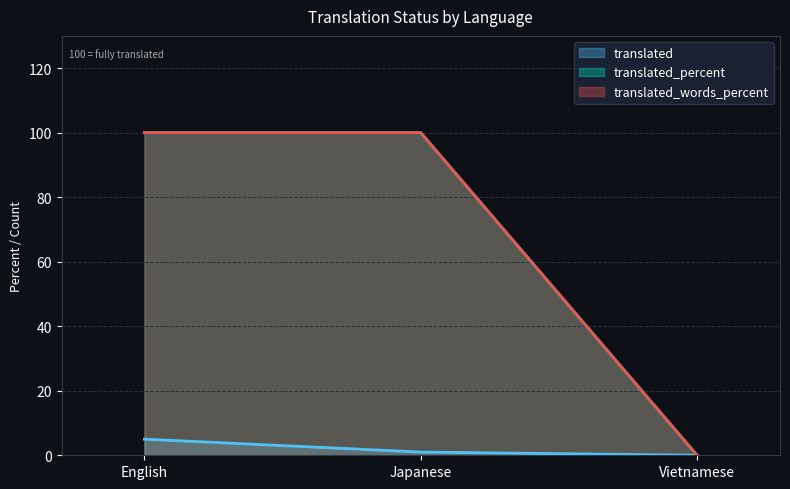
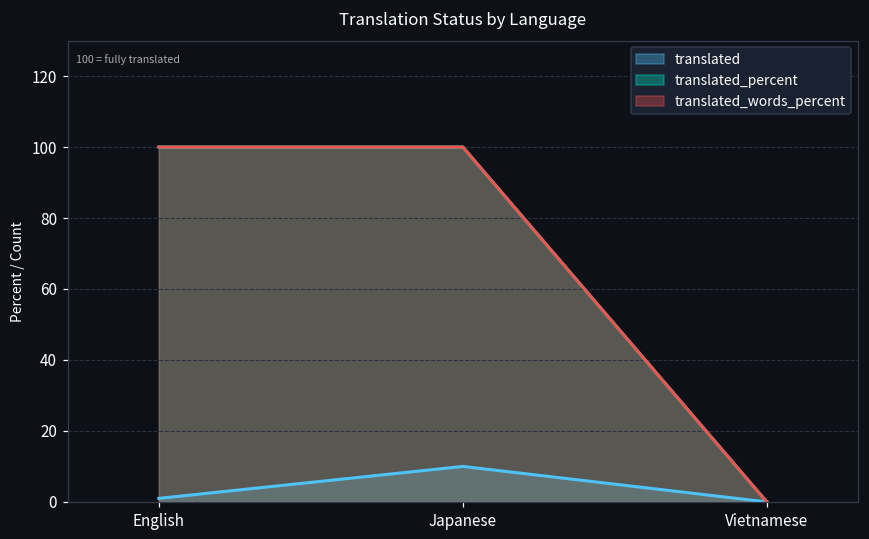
translated, English: 5 -> 1
translated, Japanese: 1 -> 10
